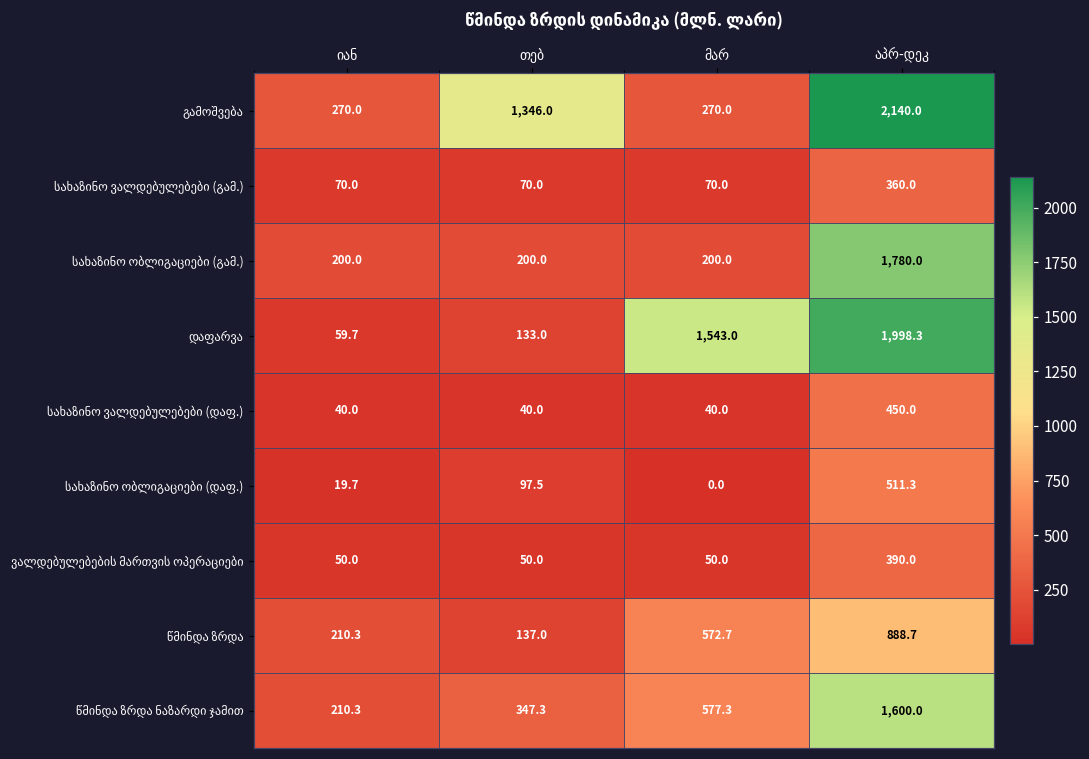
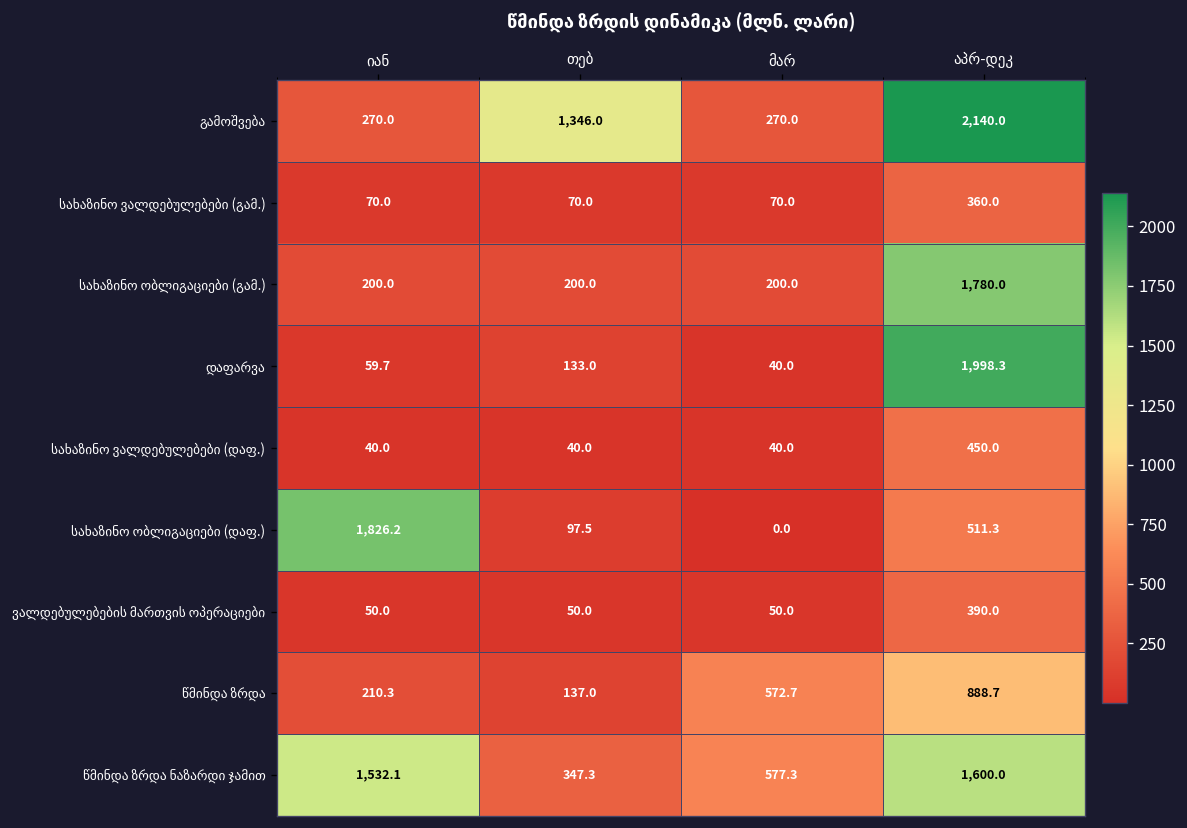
დაფარვა, მარ: 1,543.0 -> 40.0
სახაზინო ობლიგაციები (დაფ.), იან: 19.7 -> 1,826.2
წმინდა ზრდა ნაზარდი ჯამით, იან: 210.3 -> 1,532.1
